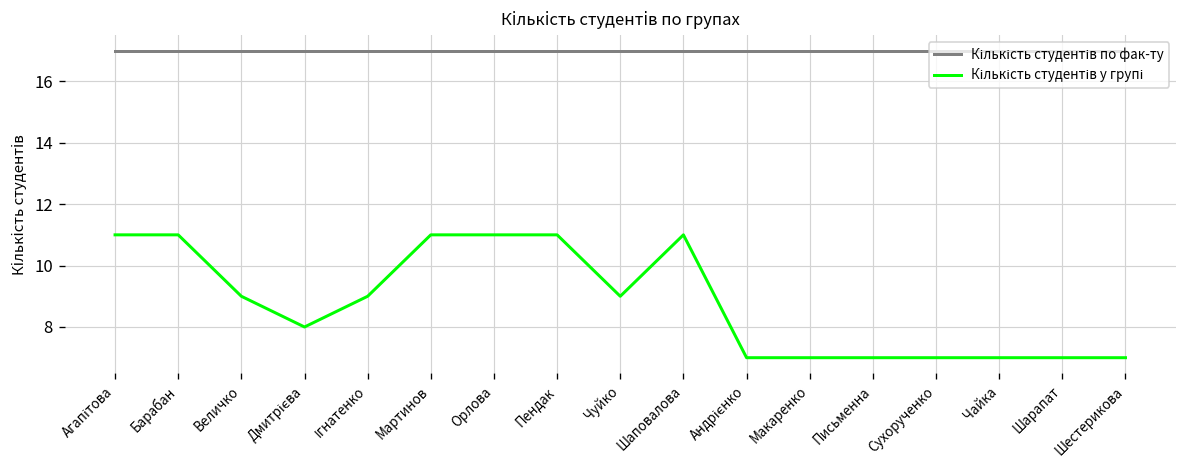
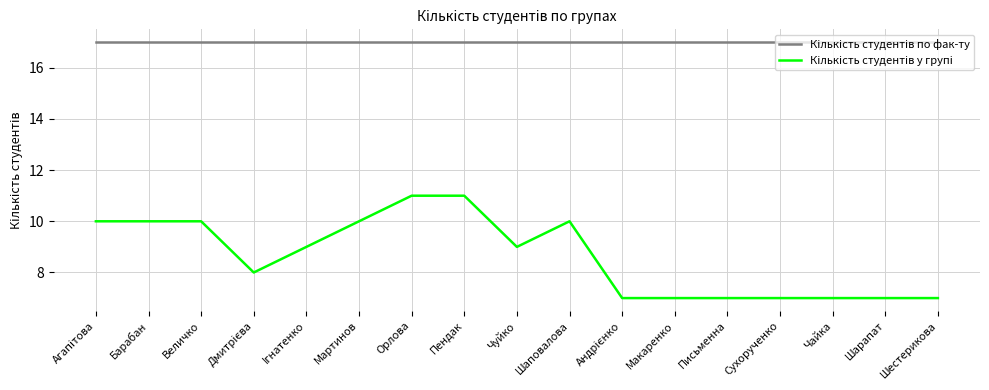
Кількість студентів у групі, Агапітова: 11 -> 10
Кількість студентів у групі, Барабан: 11 -> 10
Кількість студентів у групі, Величко: 9 -> 10
Кількість студентів у групі, Мартинов: 11 -> 10
Кількість студентів у групі, Шаповалова: 11 -> 10
